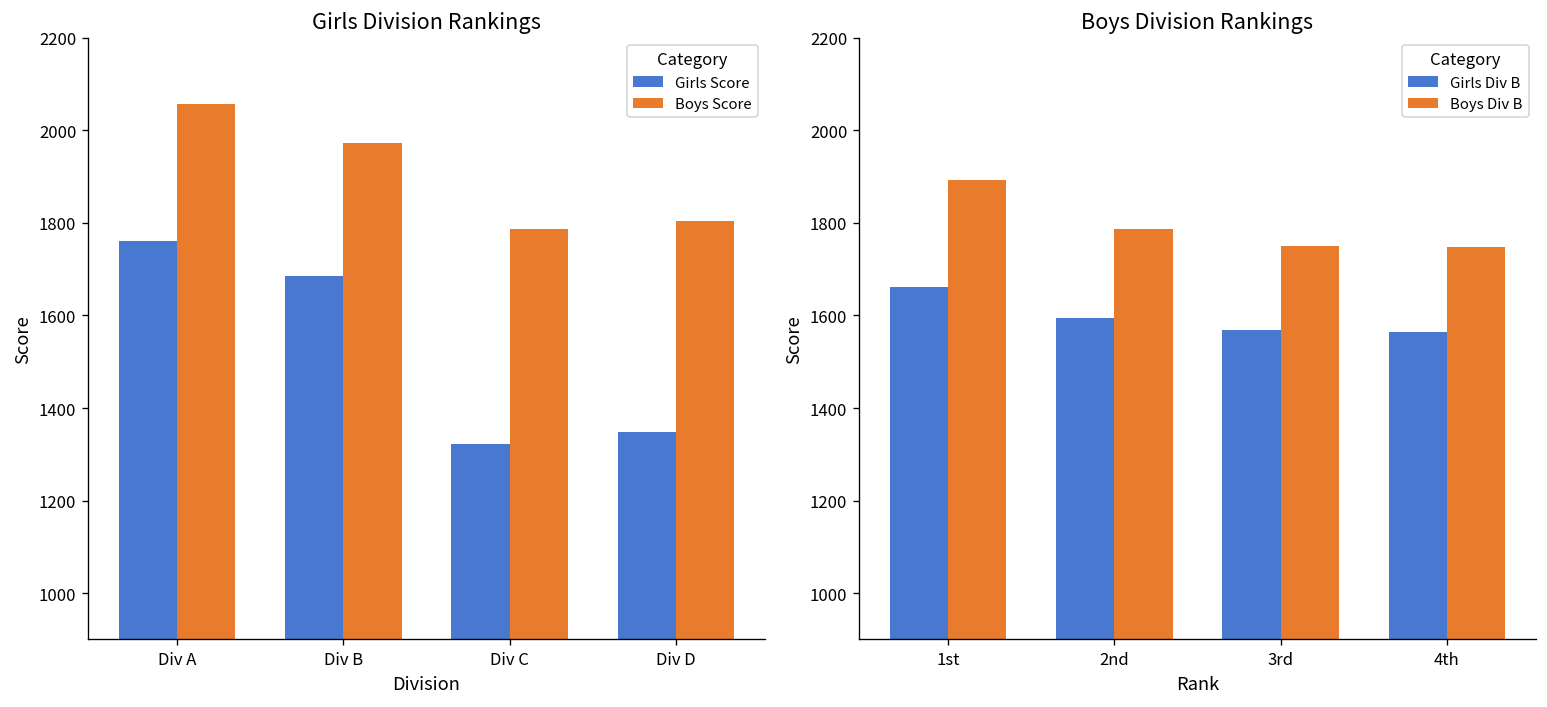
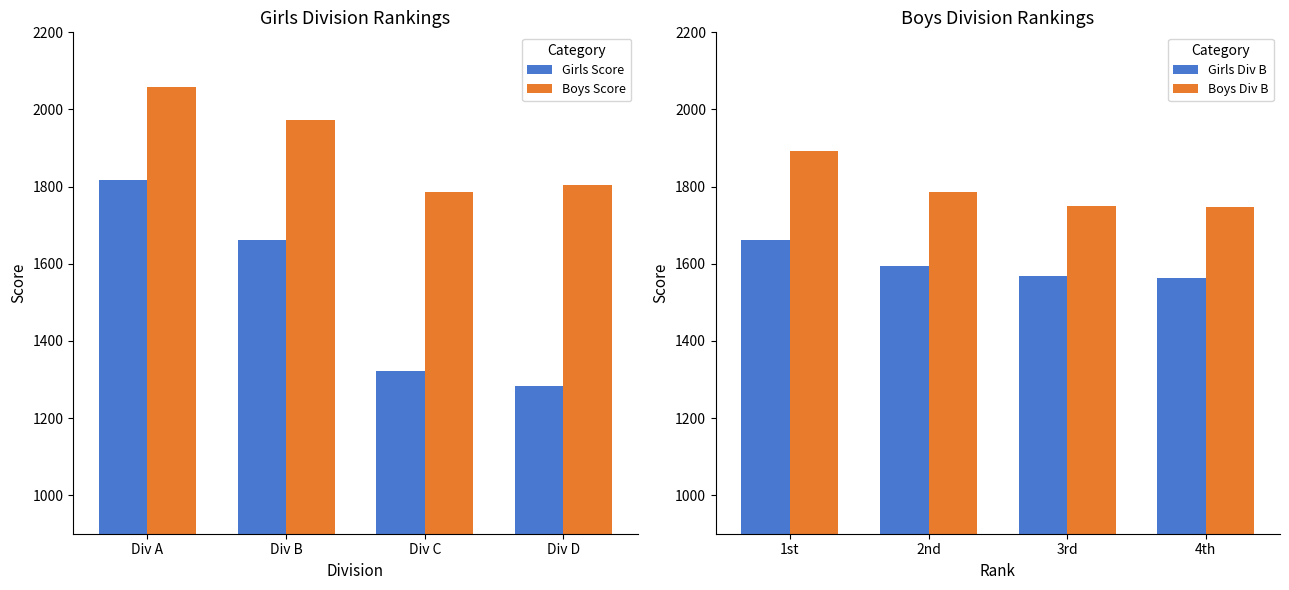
Girls Division Rankings, Girls Score, Div A: 1760 -> 1820
Girls Division Rankings, Girls Score, Div B: 1690 -> 1660
Girls Division Rankings, Girls Score, Div D: 1350 -> 1280
